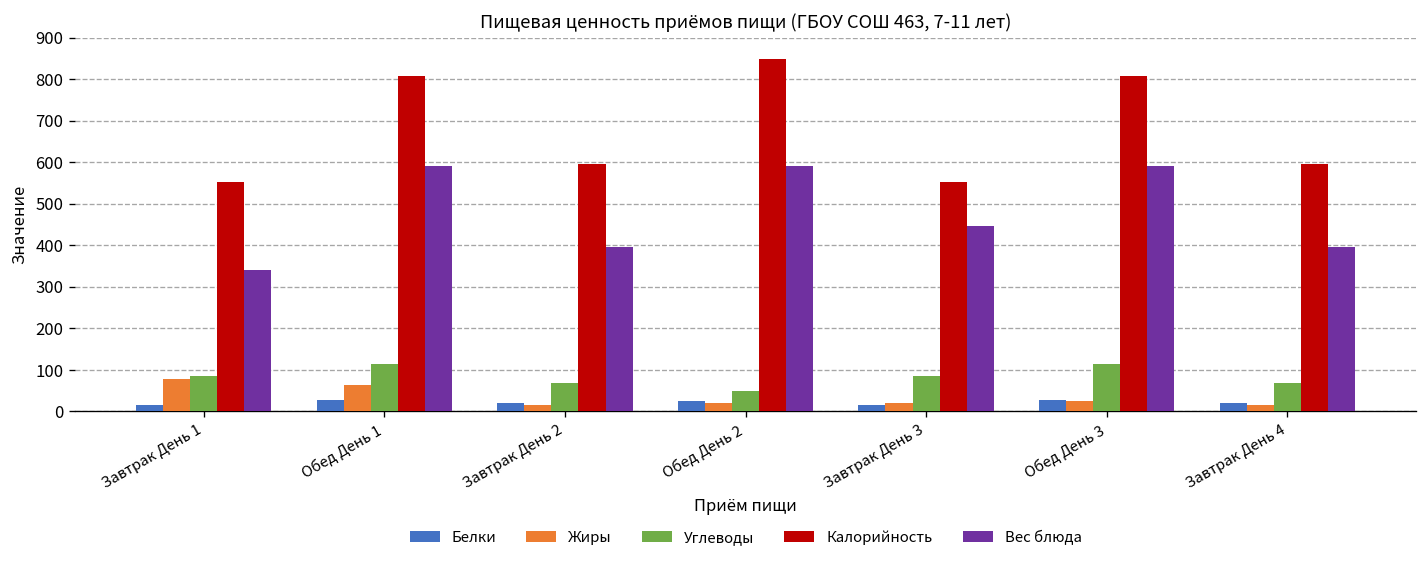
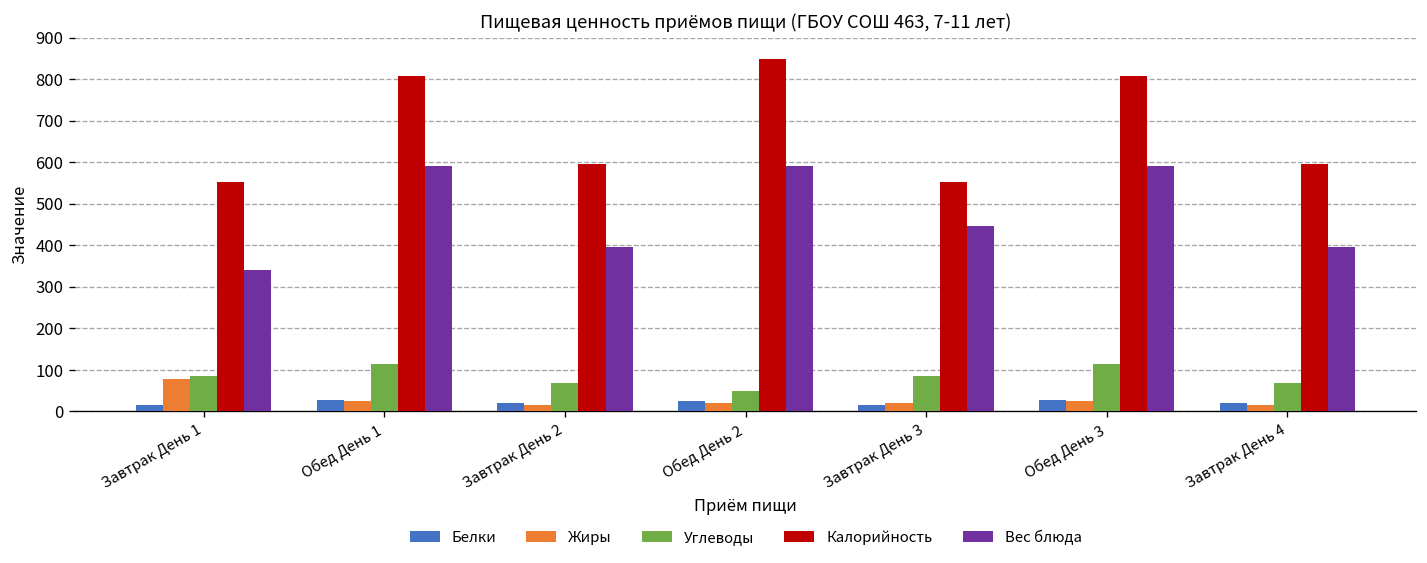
Жиры, Обед День 1: 60 -> 20
